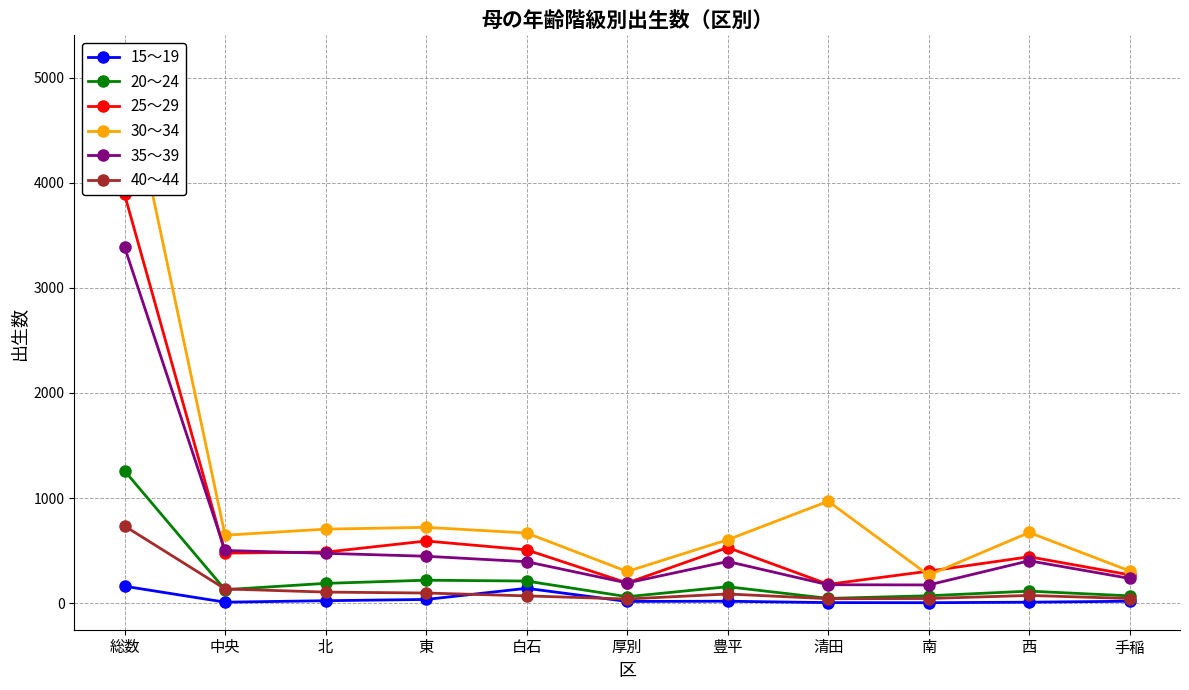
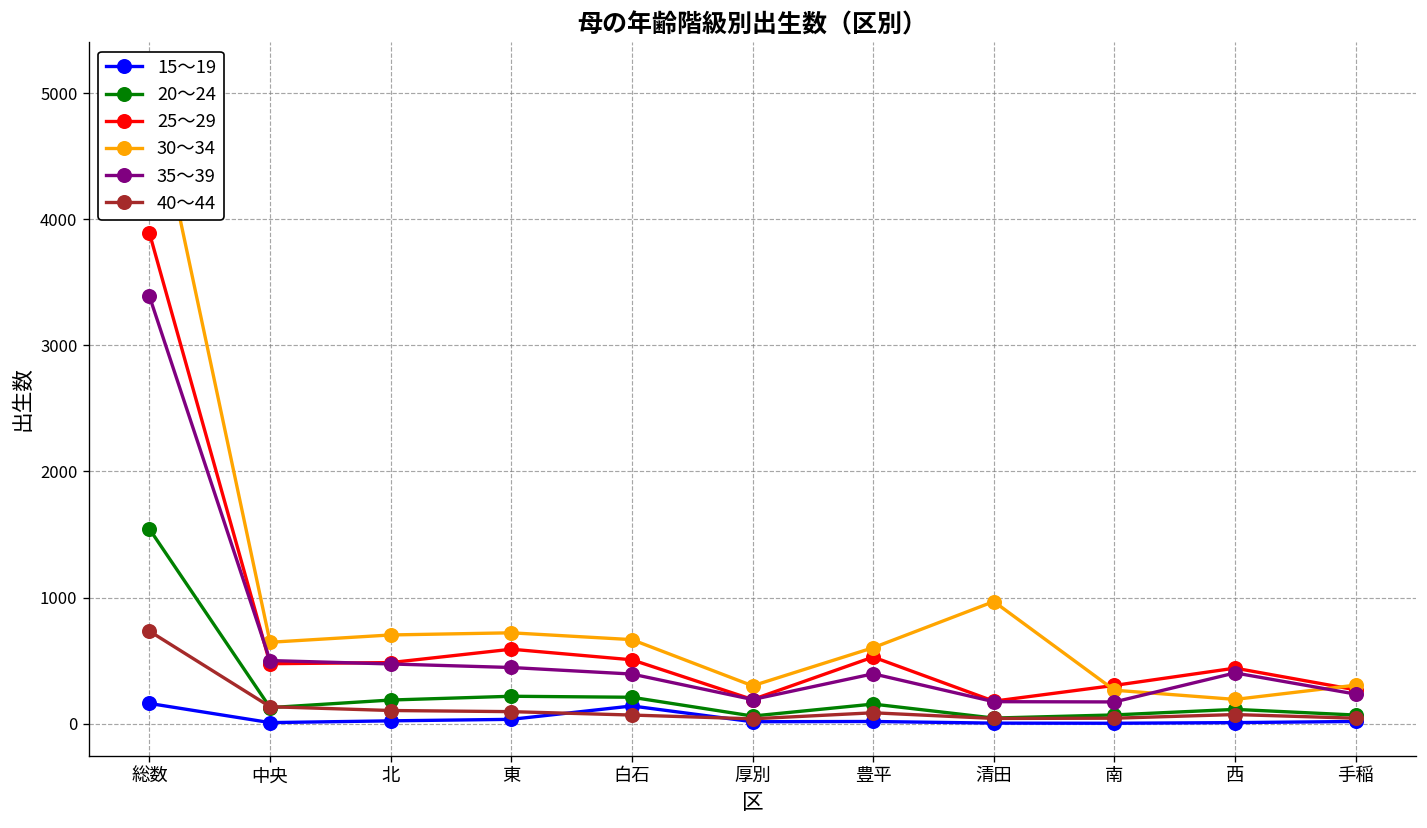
20～24, 総数: 1260 -> 1540
30～34, 西: 670 -> 190
